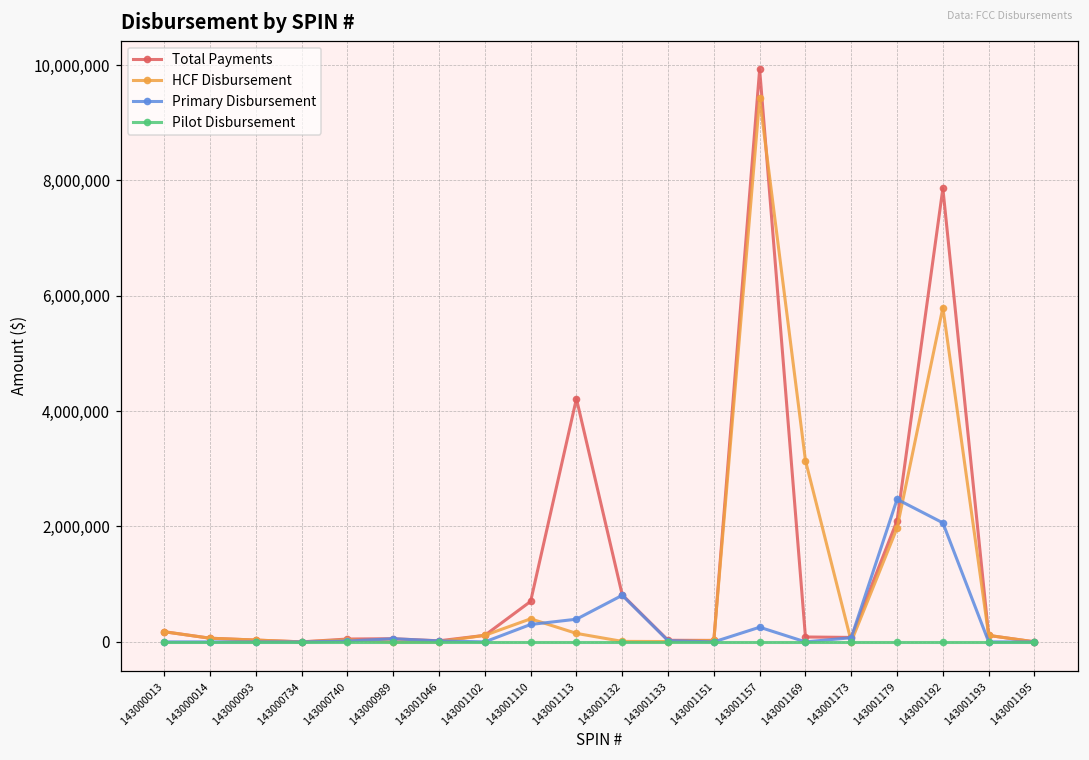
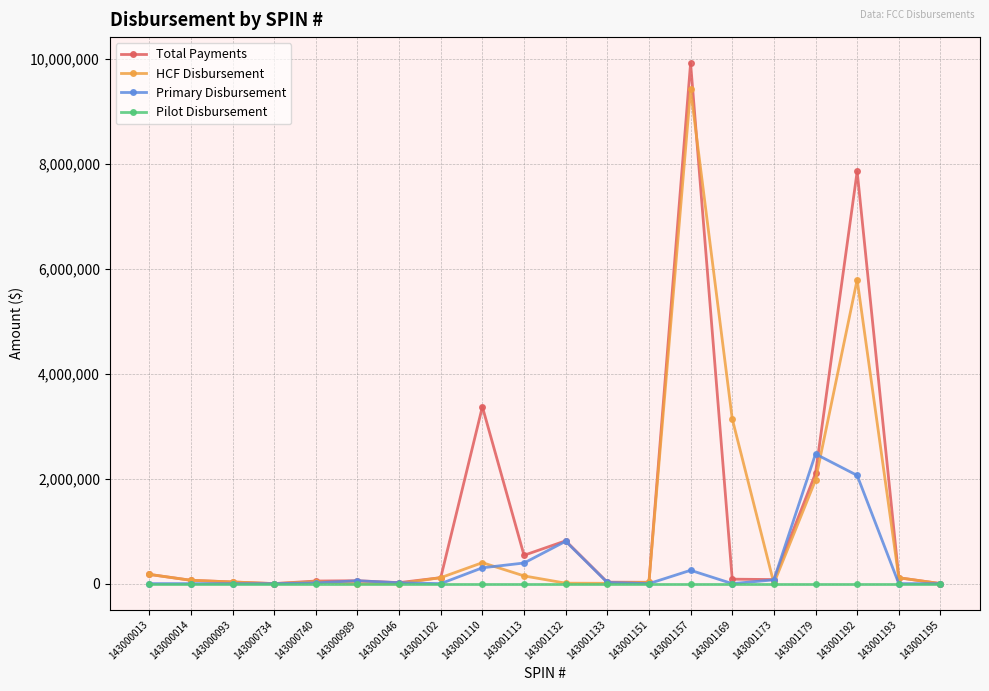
Total Payments, 143001110: 700,000 -> 3,400,000
Total Payments, 143001113: 4,200,000 -> 500,000
